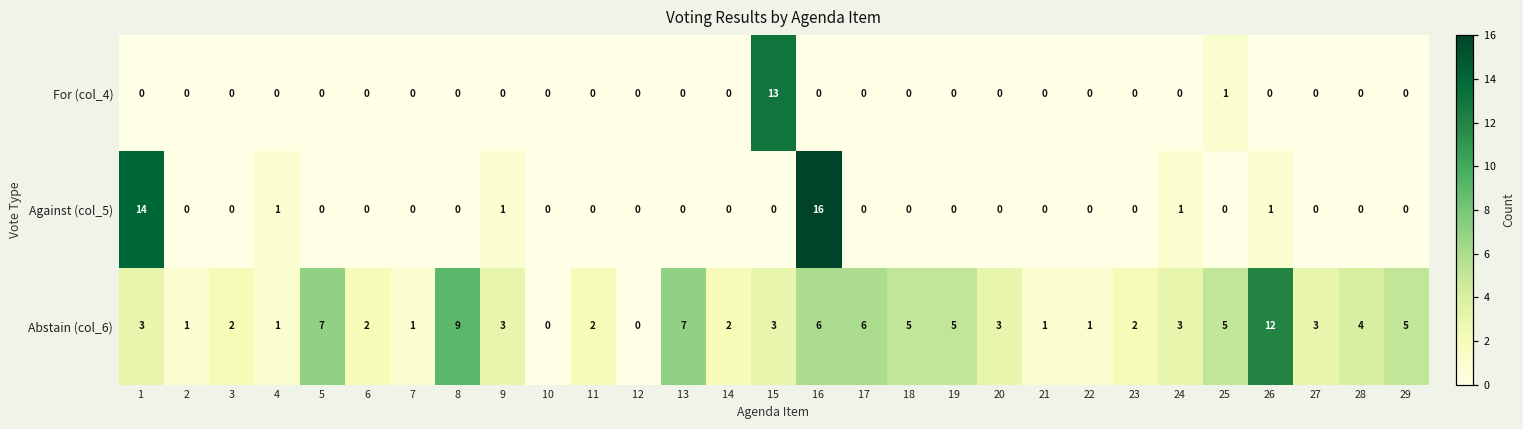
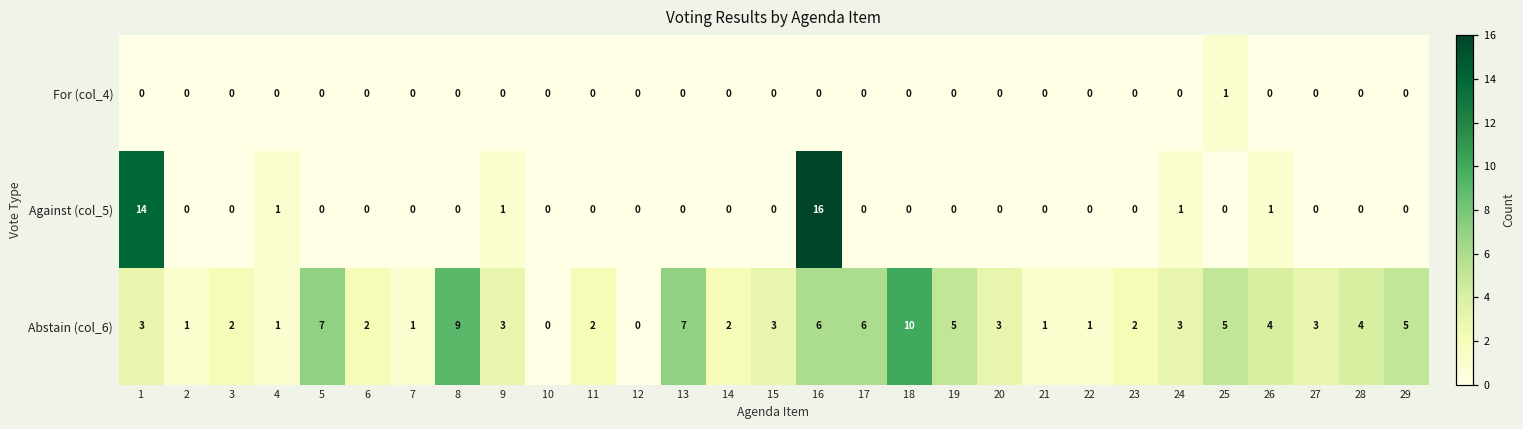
For (col_4), 15: 13 -> 0
Abstain (col_6), 18: 5 -> 10
Abstain (col_6), 26: 12 -> 4
